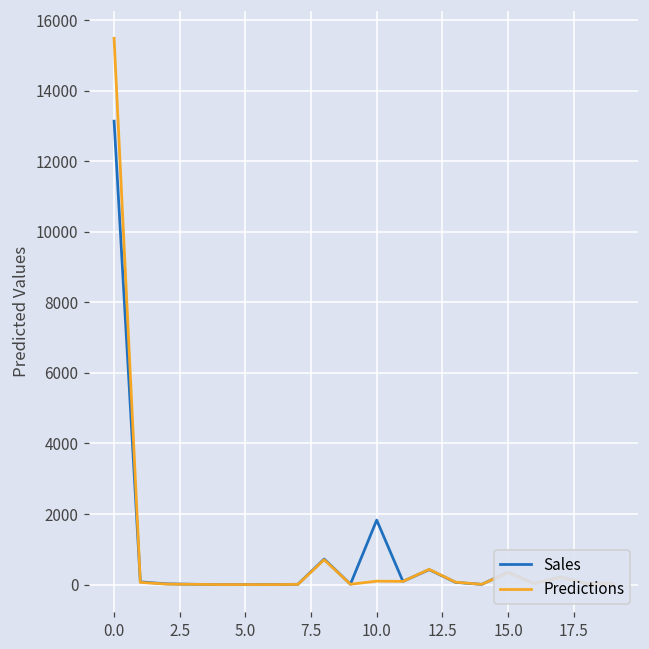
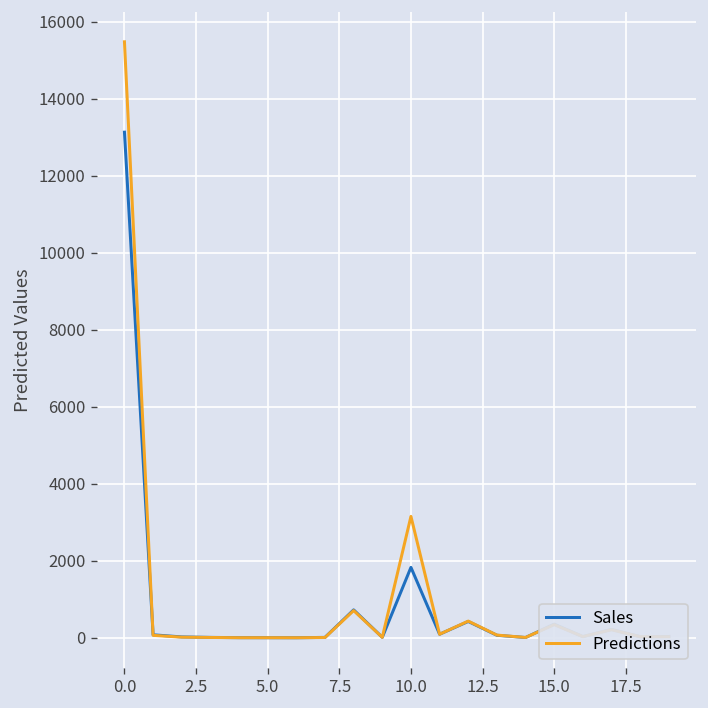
Predictions, 10.0: 100 -> 3200
